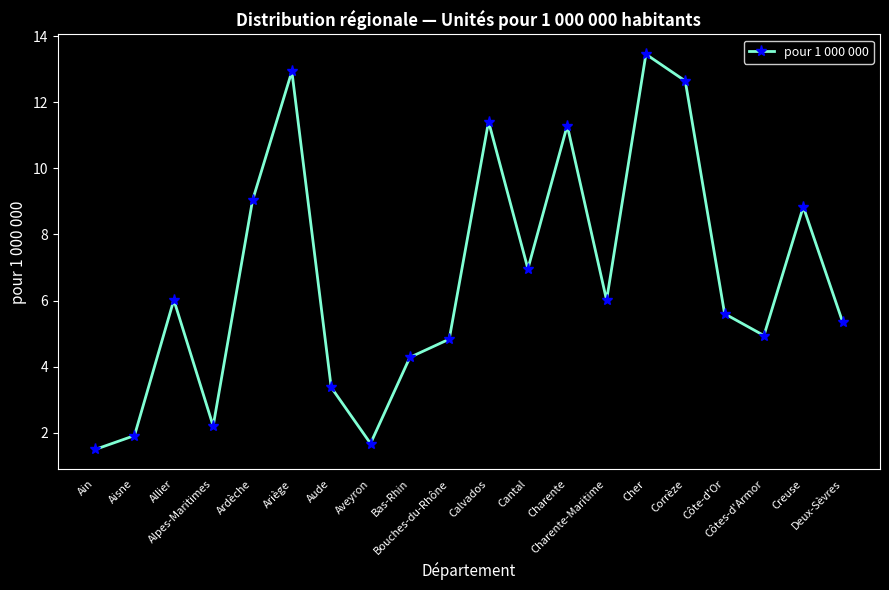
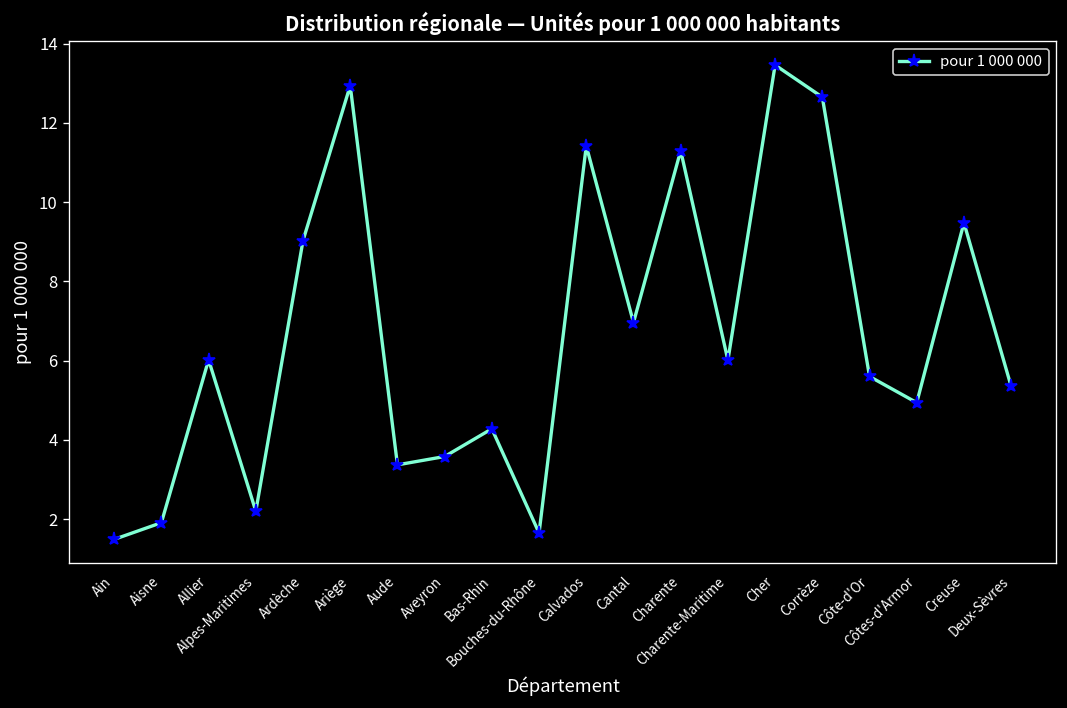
Aveyron: 1.7 -> 3.6
Bouches-du-Rhône: 4.8 -> 1.7
Creuse: 8.8 -> 9.5
